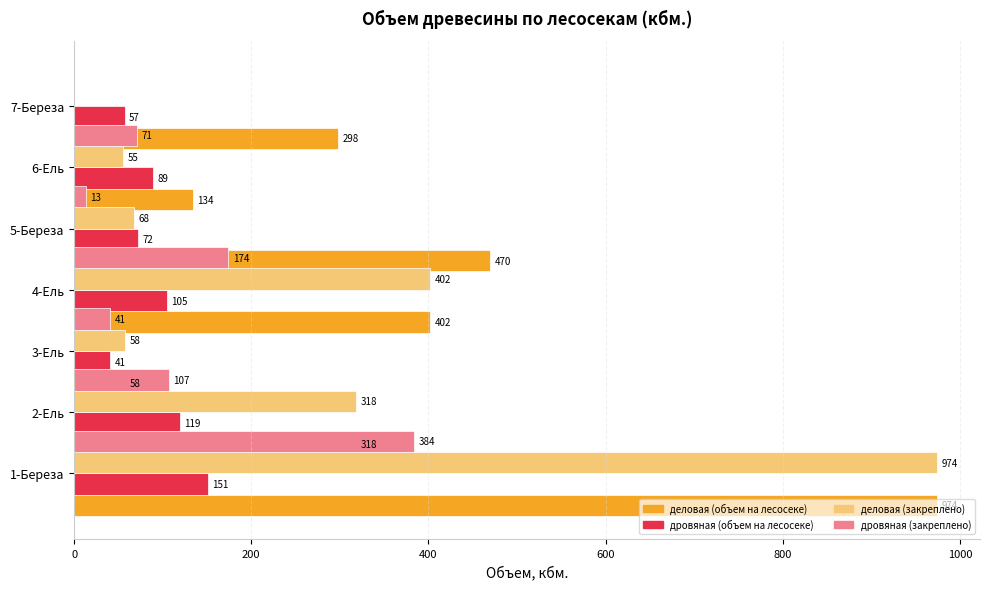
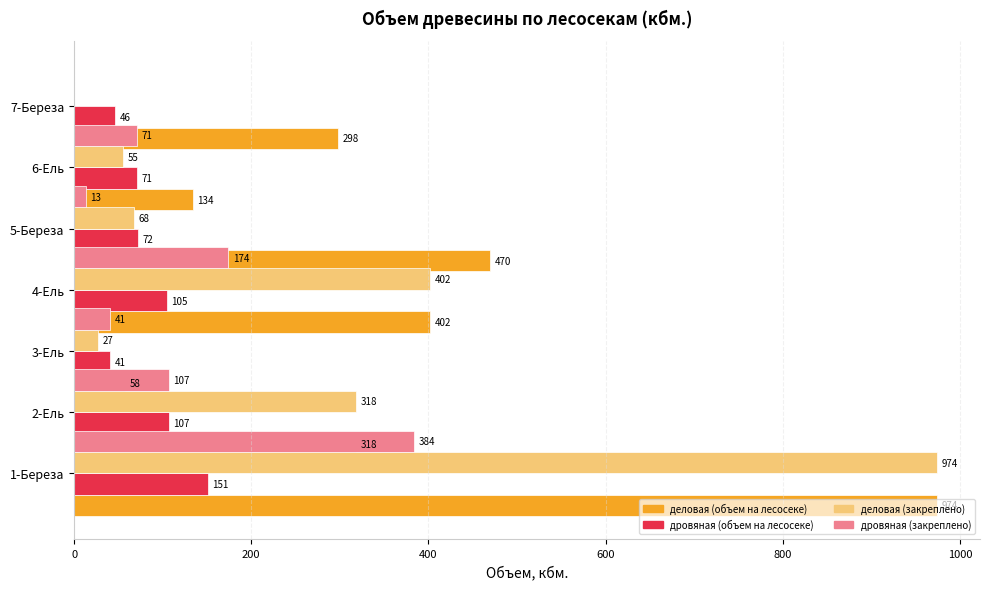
дровяная (объем на лесосеке), 7-Береза: 57 -> 46
дровяная (объем на лесосеке), 6-Ель: 89 -> 71
деловая (закреплено), 3-Ель: 58 -> 27
дровяная (объем на лесосеке), 2-Ель: 119 -> 107
